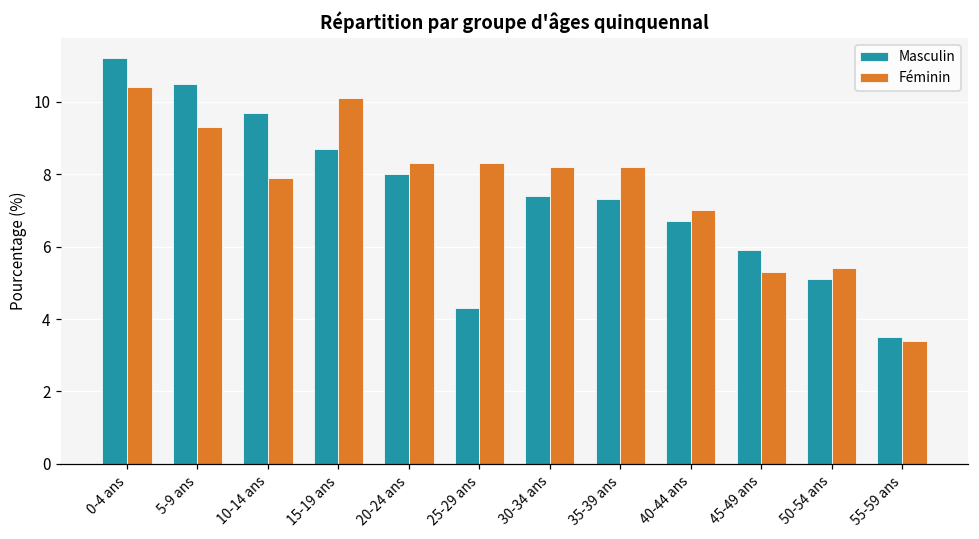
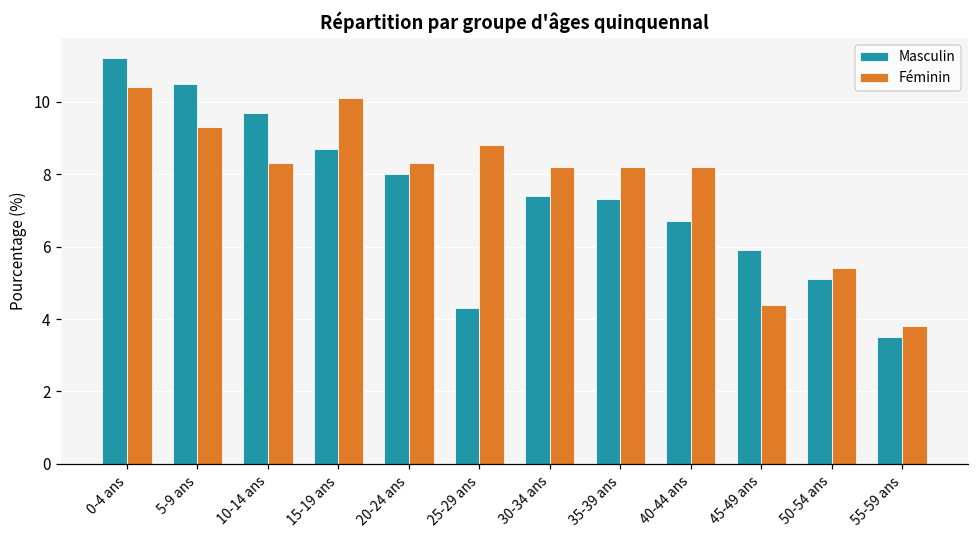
Féminin, 10-14 ans: 7.9 -> 8.3
Féminin, 25-29 ans: 8.3 -> 8.8
Féminin, 40-44 ans: 7.0 -> 8.2
Féminin, 45-49 ans: 5.3 -> 4.4
Féminin, 55-59 ans: 3.4 -> 3.8
